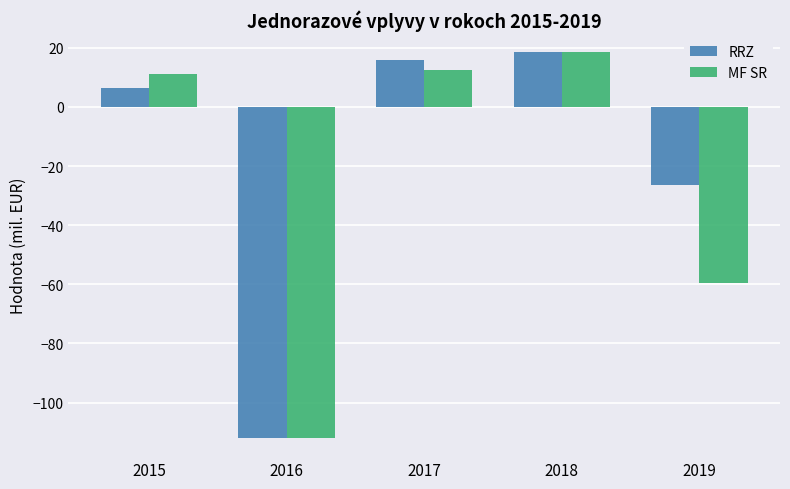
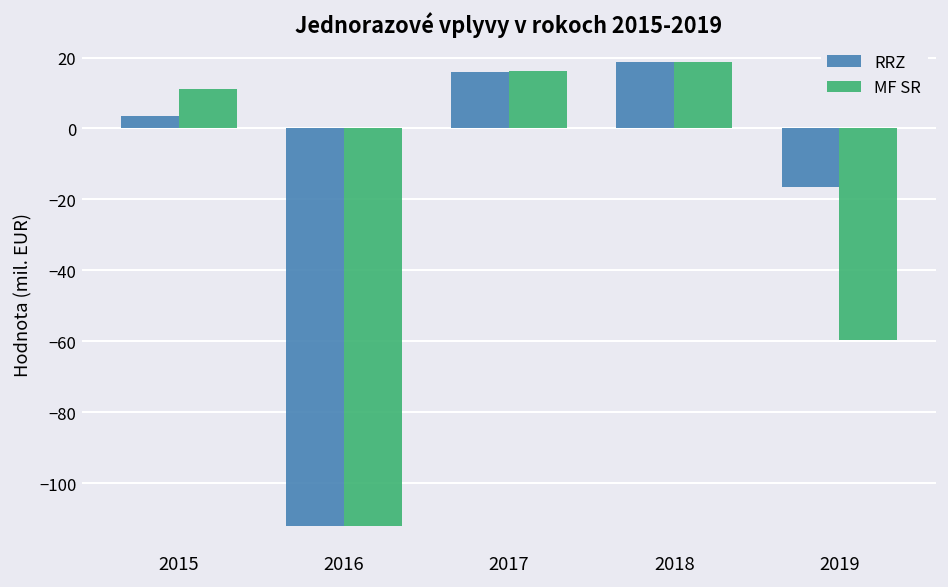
RRZ, 2015: 6 -> 4
MF SR, 2017: 12 -> 16
RRZ, 2019: -27 -> -16
